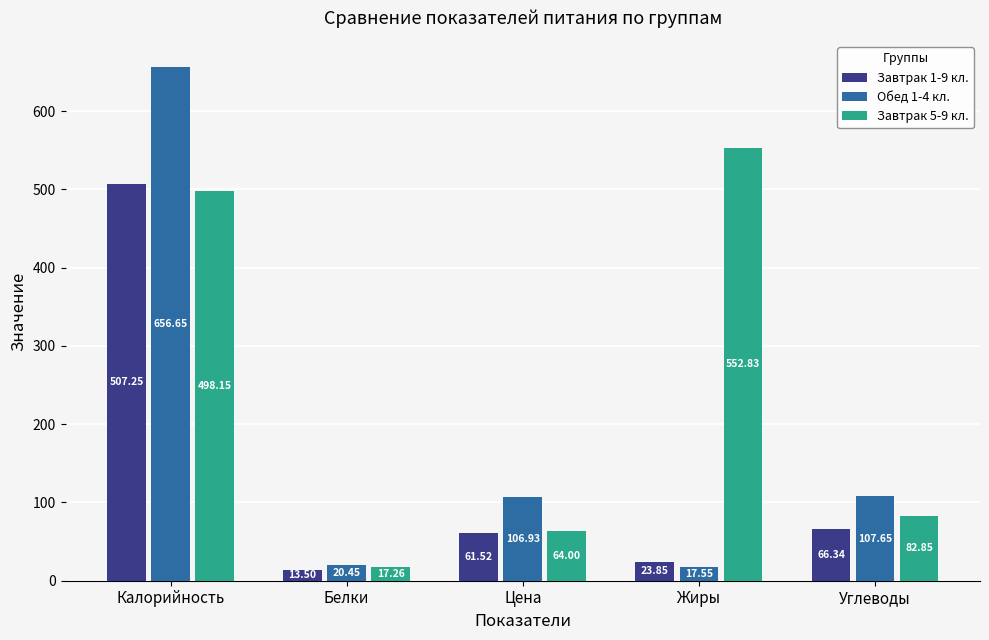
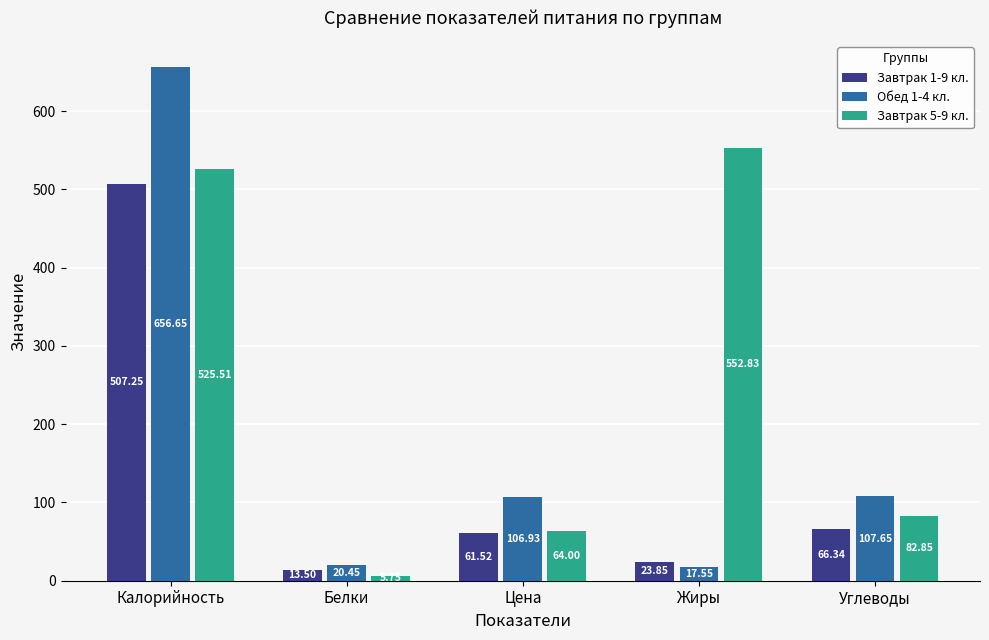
Завтрак 5-9 кл., Калорийность: 498.15 -> 525.51
Завтрак 5-9 кл., Белки: 17.26 -> 5.75
